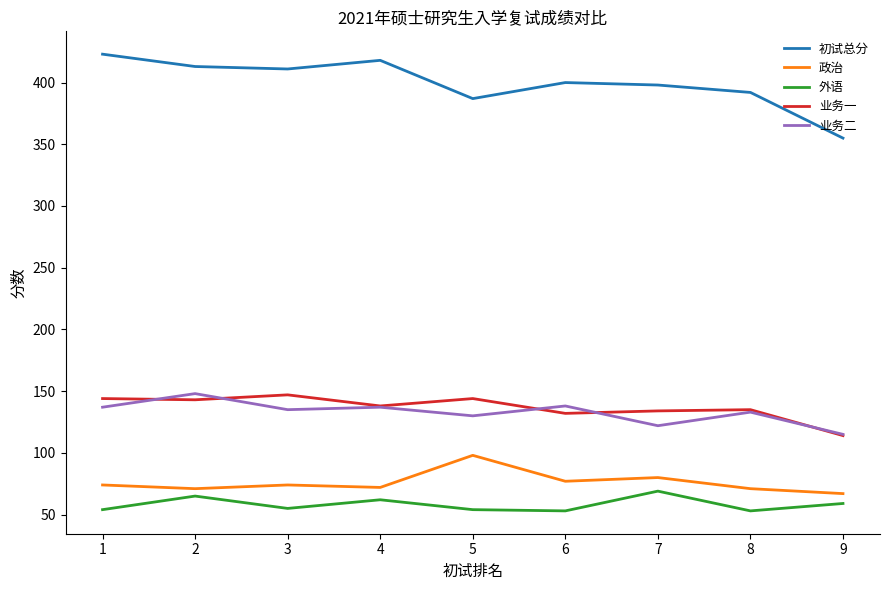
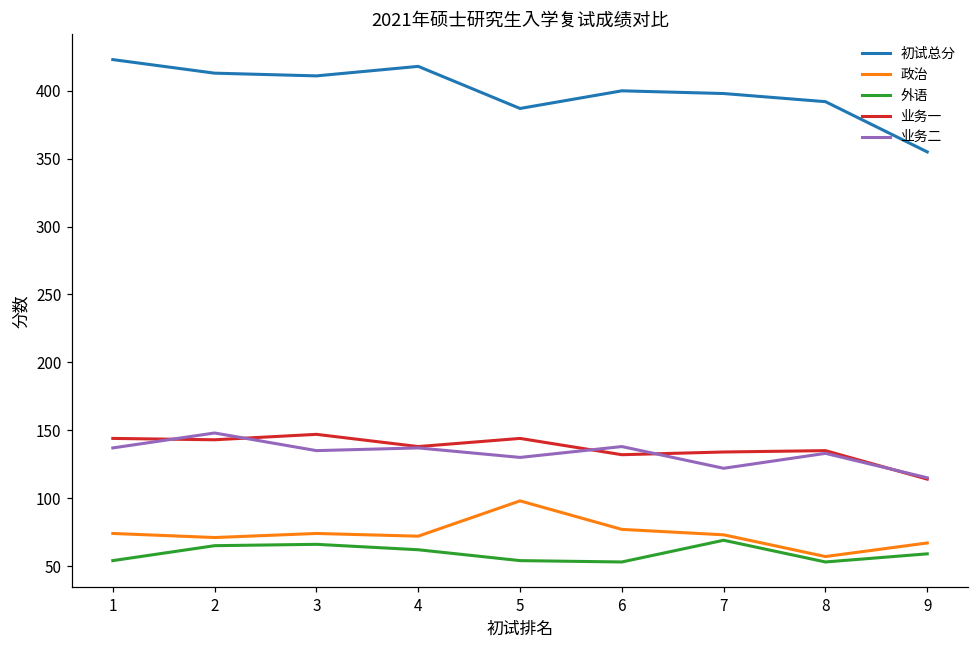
外语, 3: 55 -> 66
政治, 7: 80 -> 73
政治, 8: 71 -> 57
